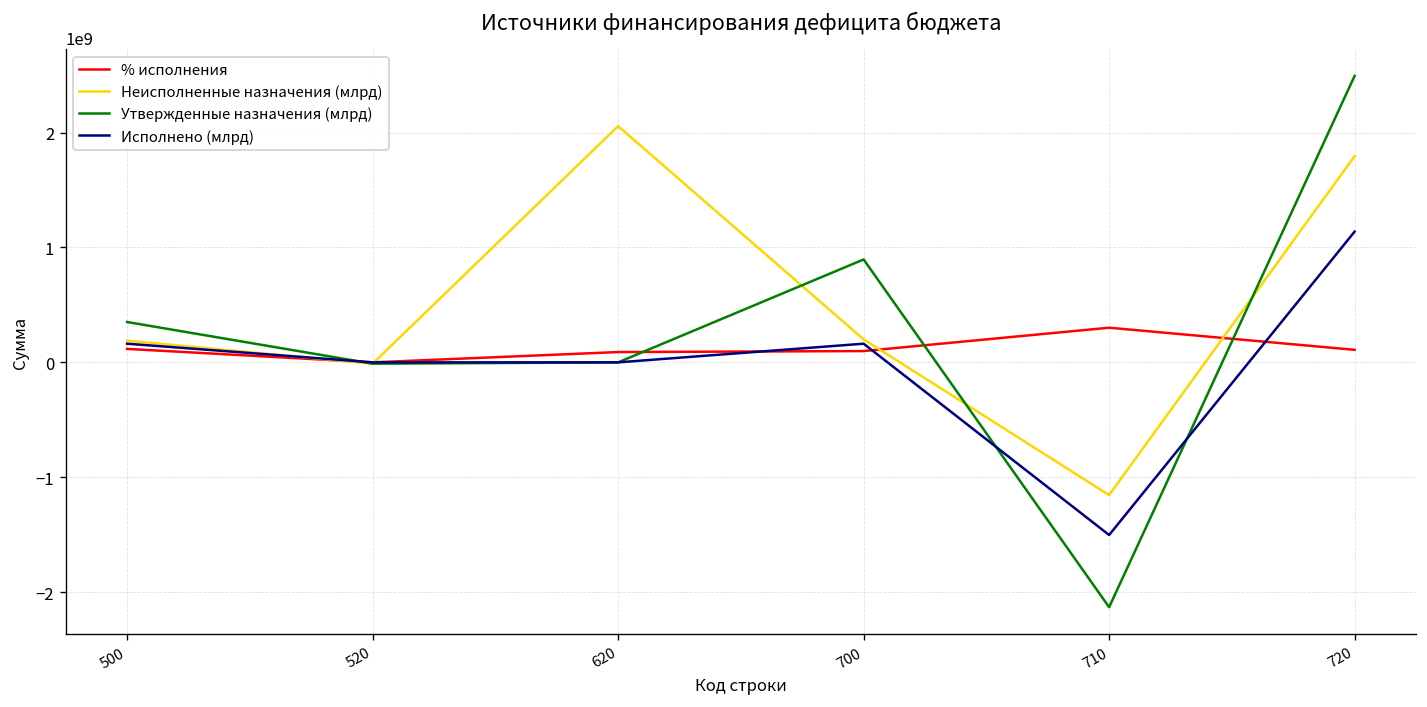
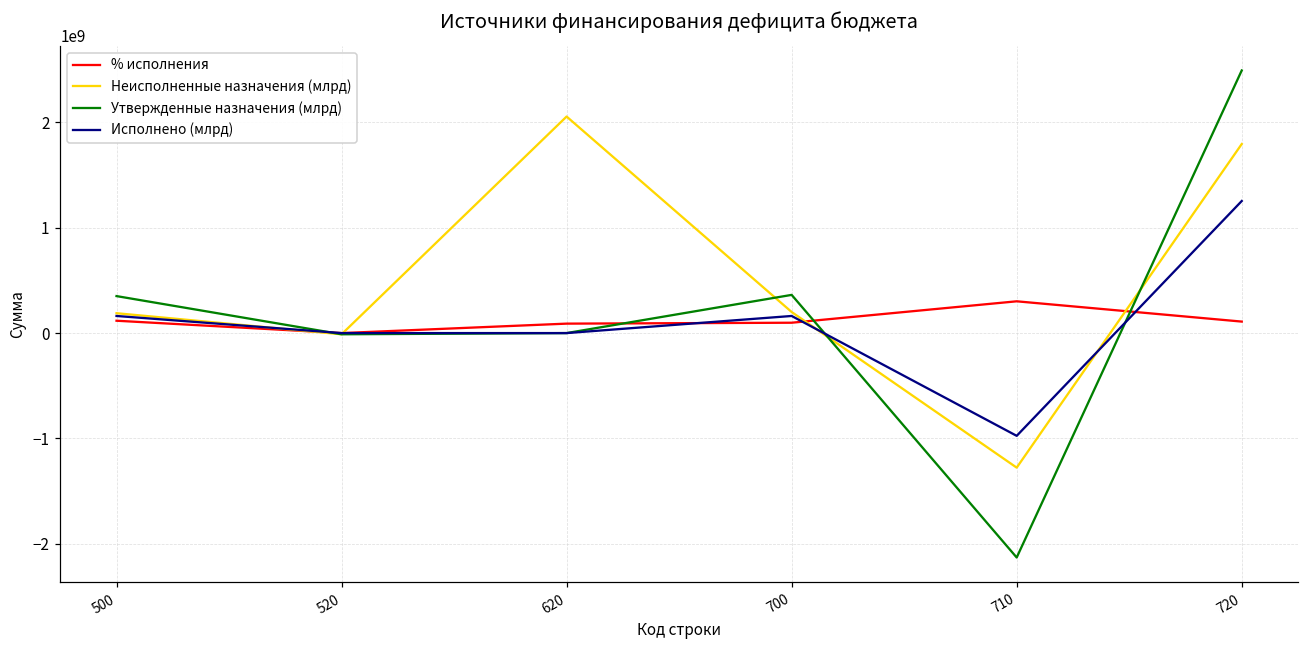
Утвержденные назначения (млрд), 700: 900000000 -> 400000000
Неисполненные назначения (млрд), 710: -1200000000 -> -1300000000
Исполнено (млрд), 710: -1500000000 -> -1000000000
Исполнено (млрд), 720: 1100000000 -> 1300000000
